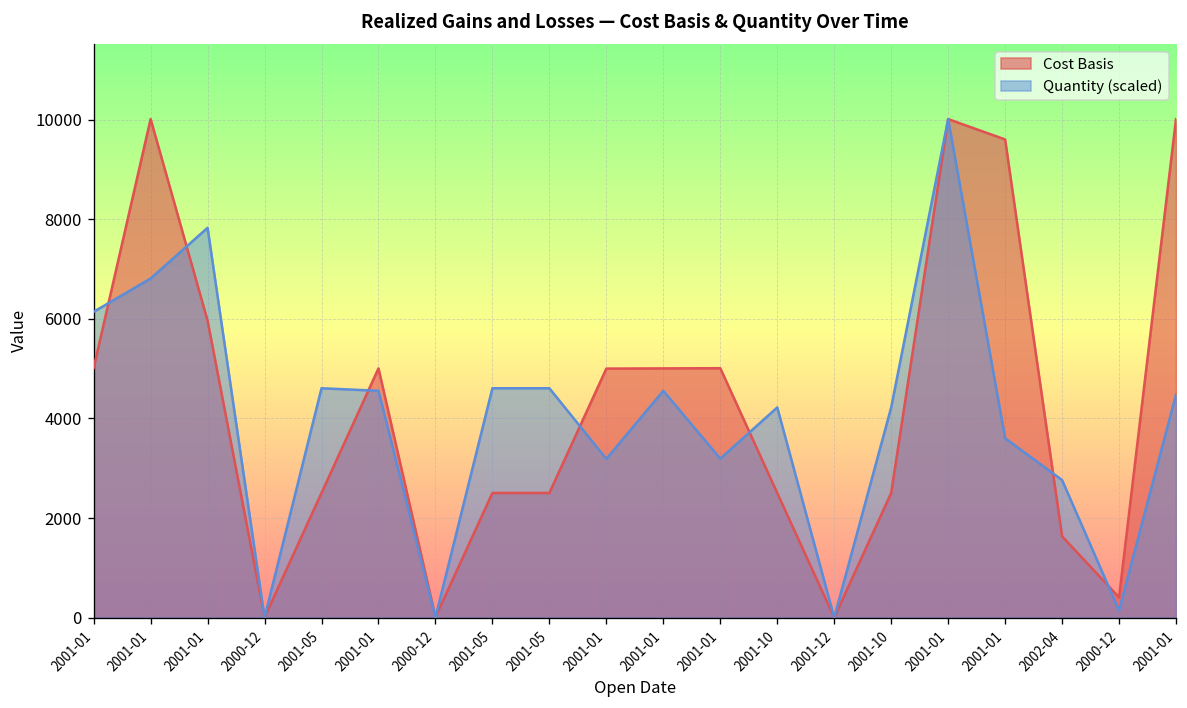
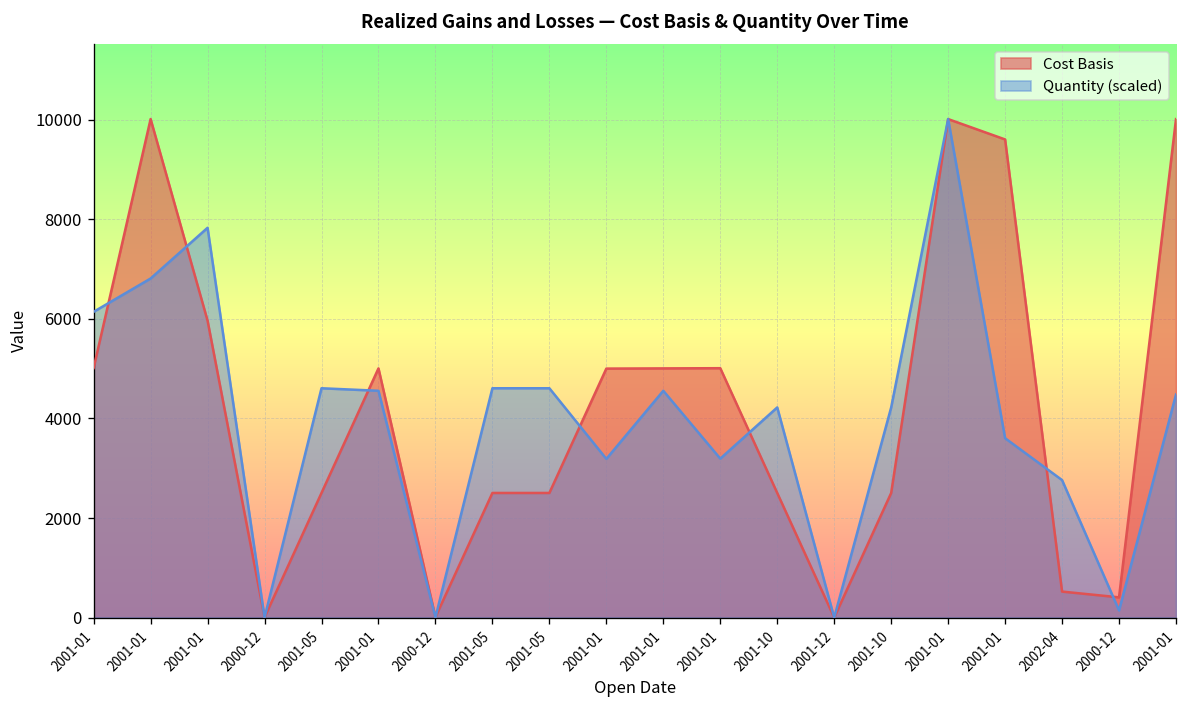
Cost Basis, 2002-04: 1600 -> 500
